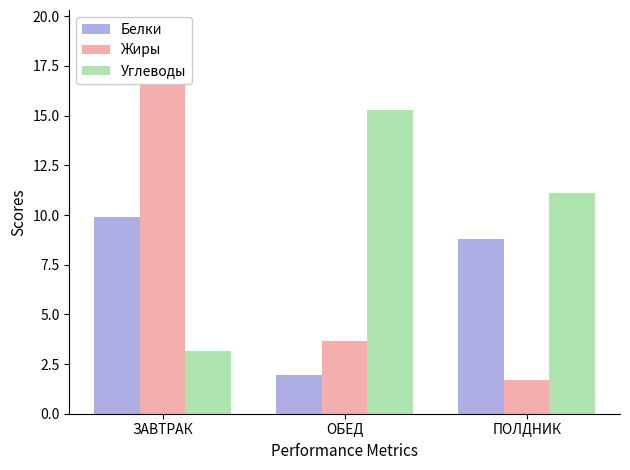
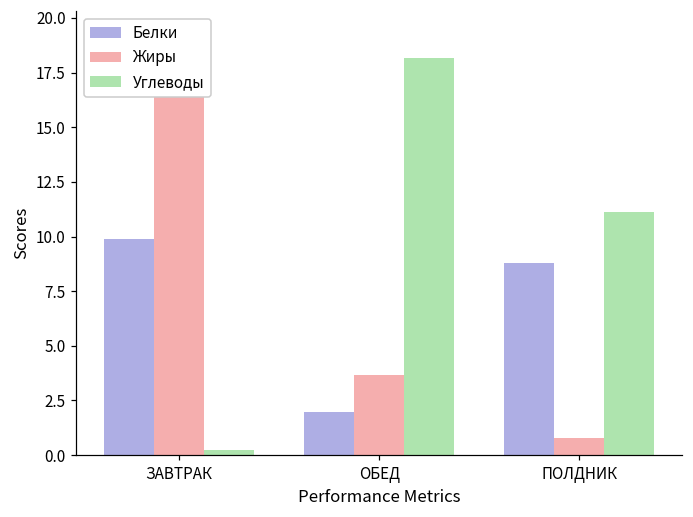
Углеводы, ЗАВТРАК: 3.2 -> 0.3
Углеводы, ОБЕД: 15.3 -> 18.2
Жиры, ПОЛДНИК: 1.7 -> 0.8
